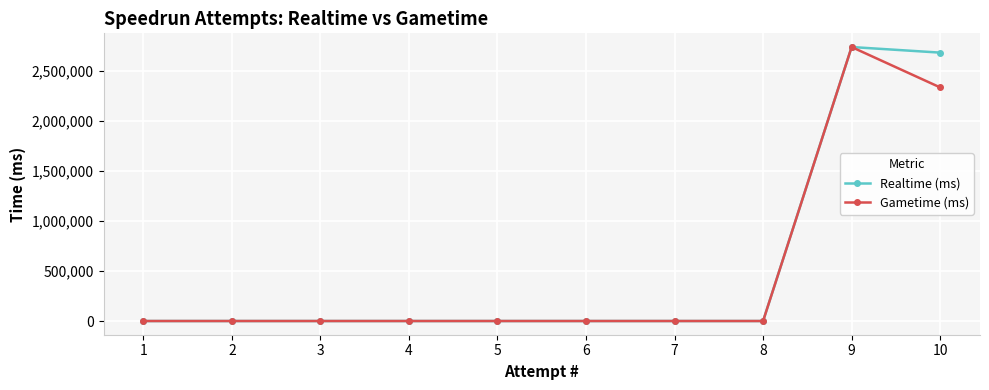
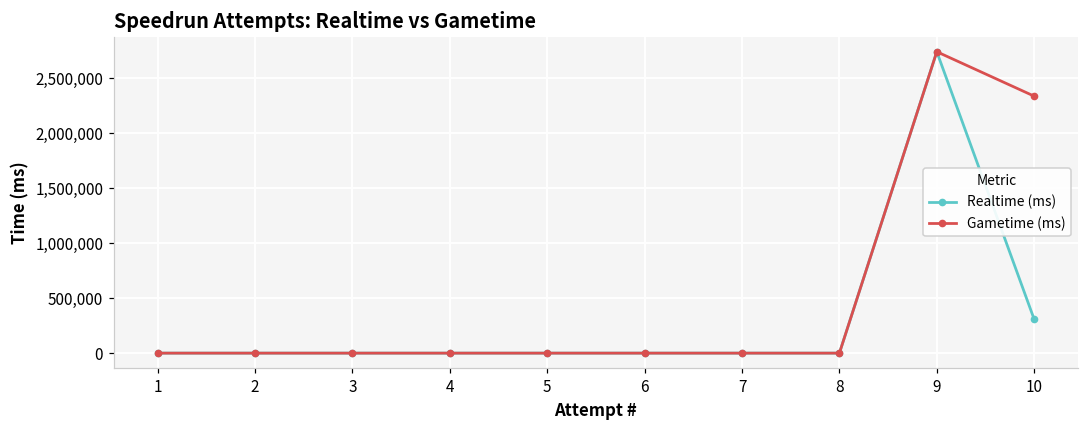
Realtime (ms), 10: 2,680,000 -> 310,000
